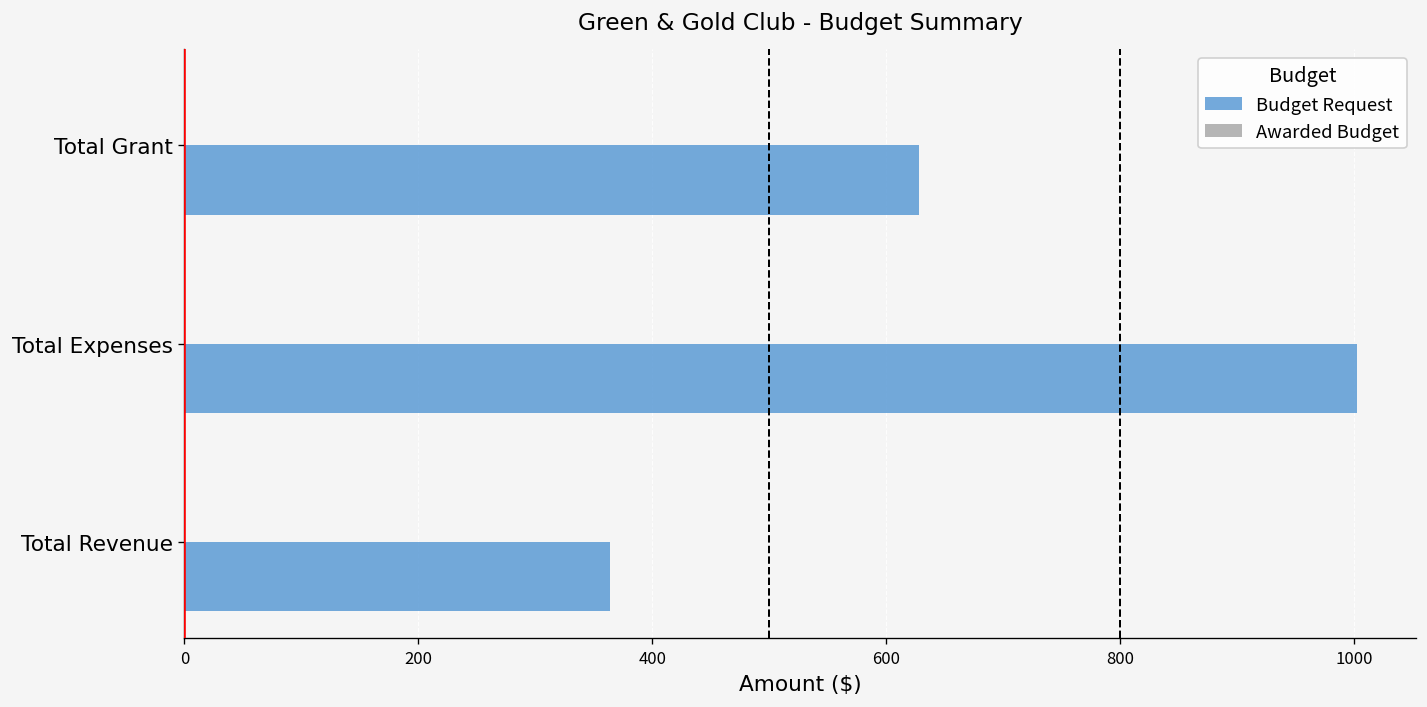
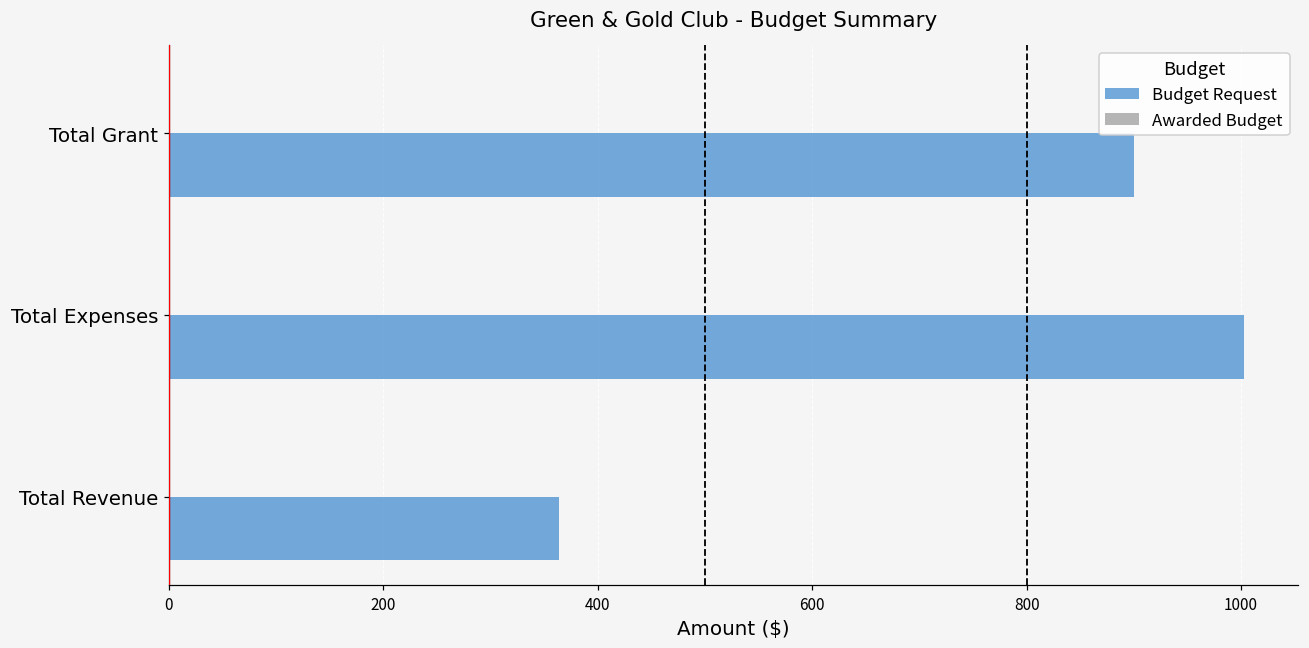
Budget Request, Total Grant: 630 -> 900
